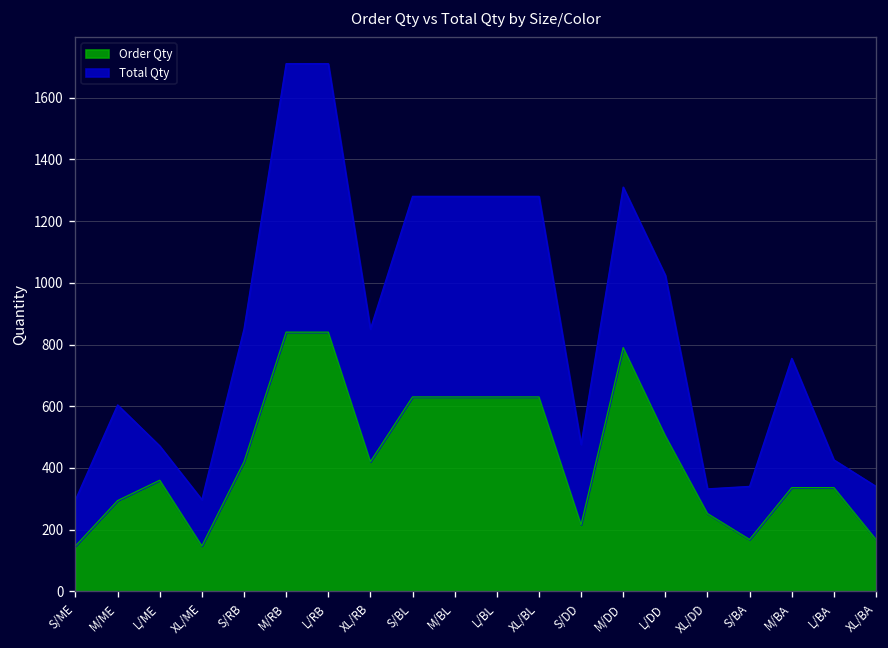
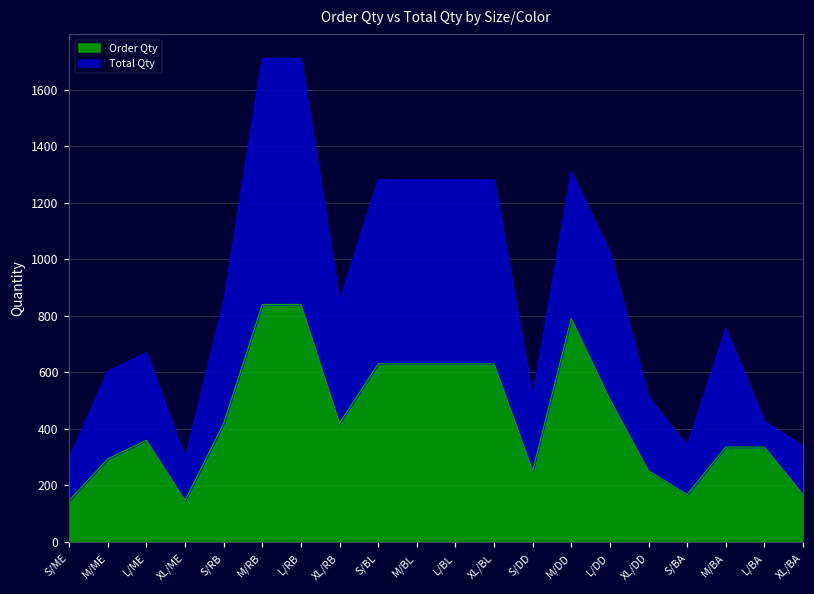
Total Qty, L/ME: 110 -> 310
Order Qty, S/DD: 220 -> 250
Total Qty, XL/DD: 80 -> 260
